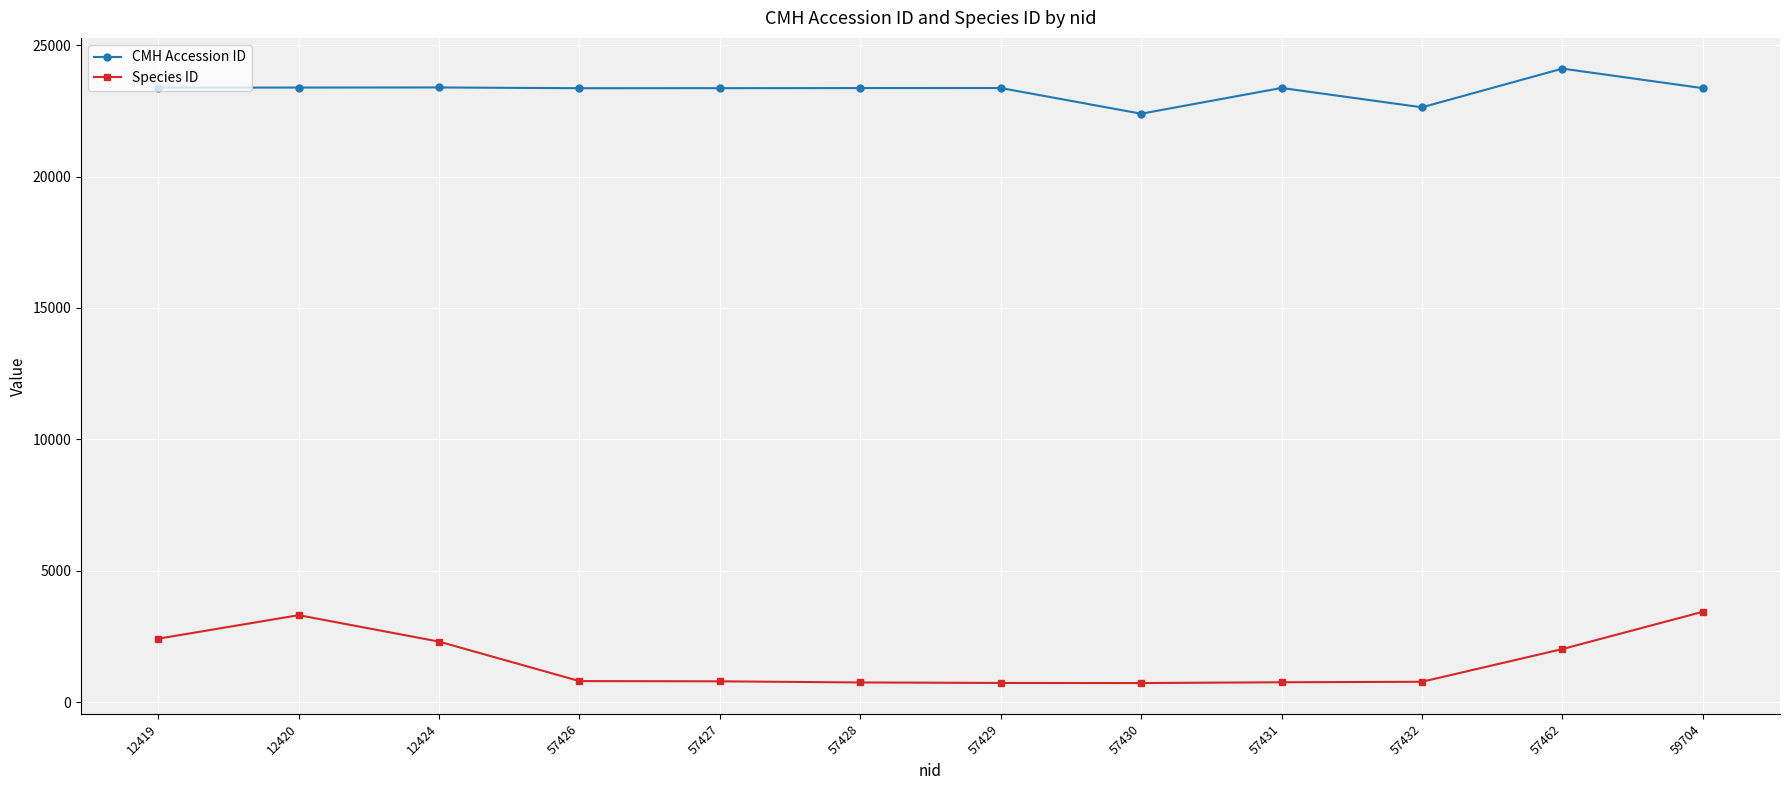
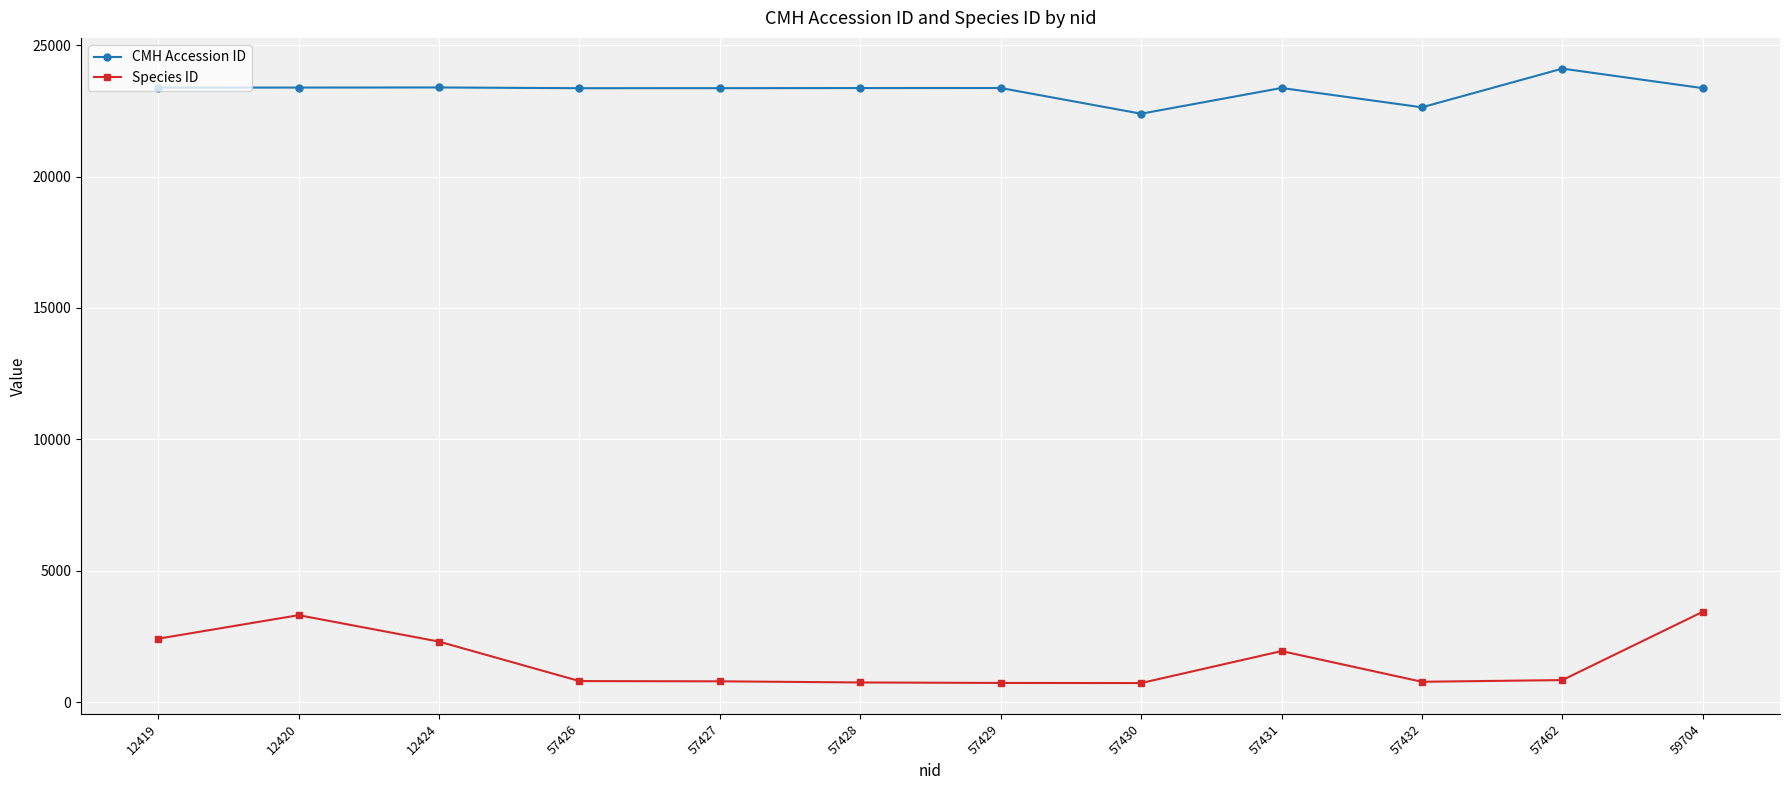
Species ID, 57431: 800 -> 2000
Species ID, 57462: 2000 -> 800
